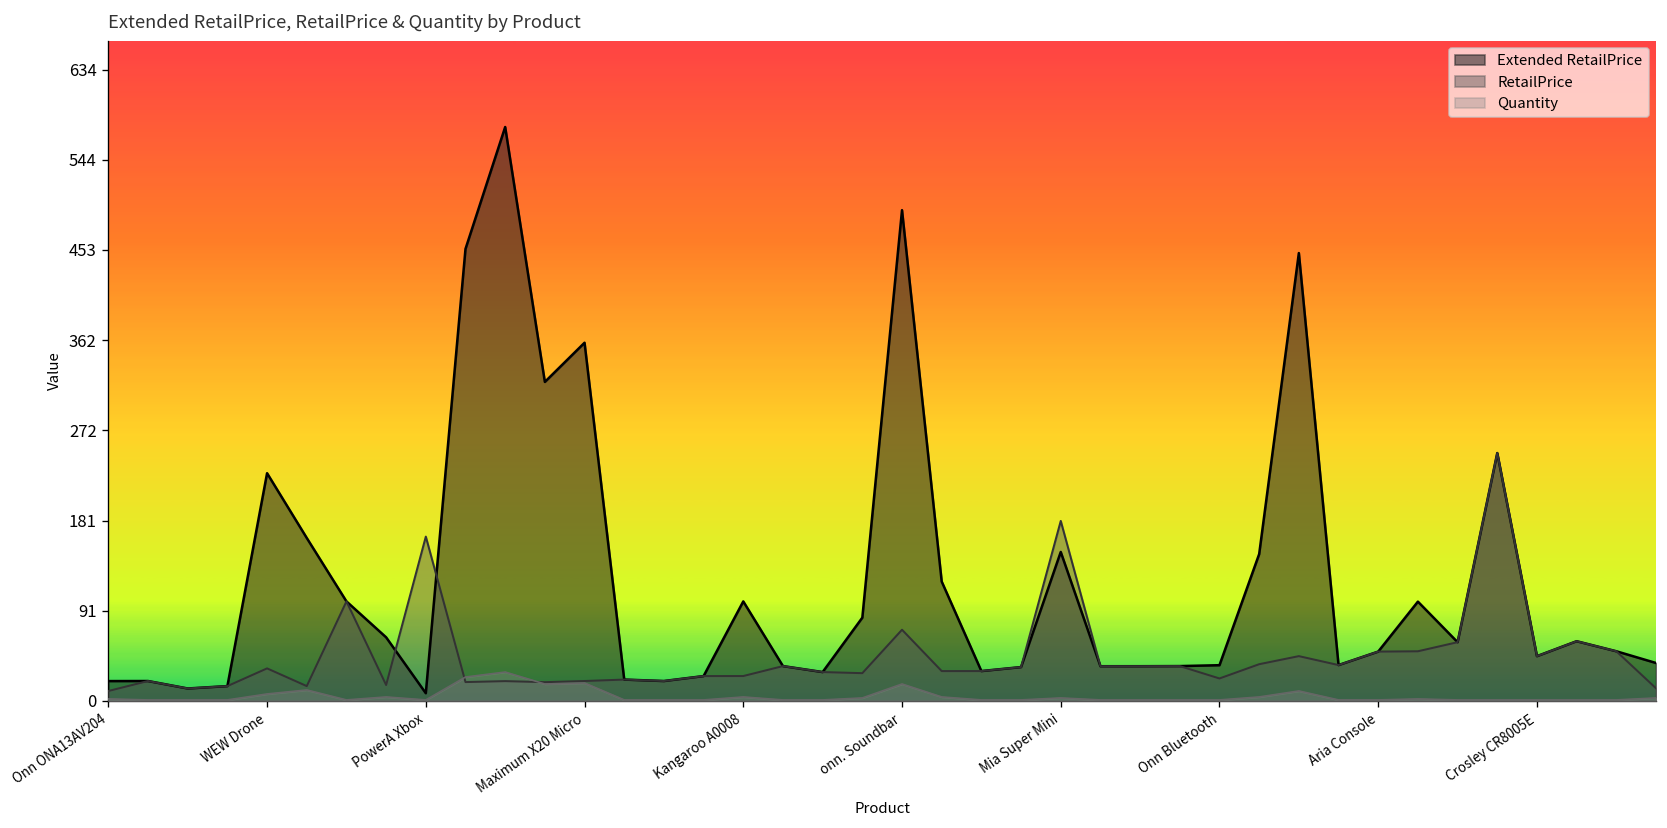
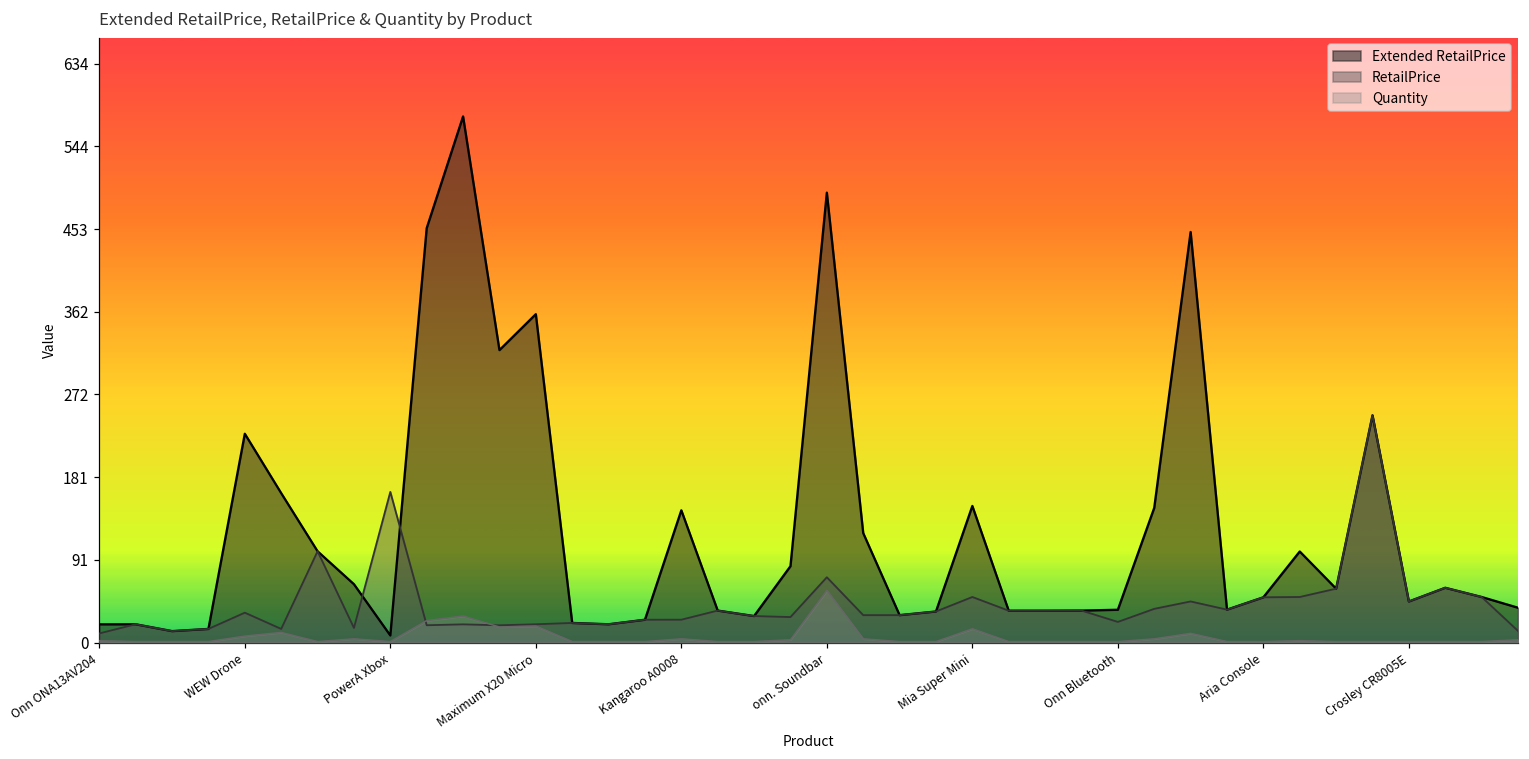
Extended RetailPrice, Kangaroo A0008: 100 -> 140
Quantity, onn. Soundbar: 20 -> 60
RetailPrice, Mia Super Mini: 180 -> 50
Quantity, Mia Super Mini: 0 -> 20
